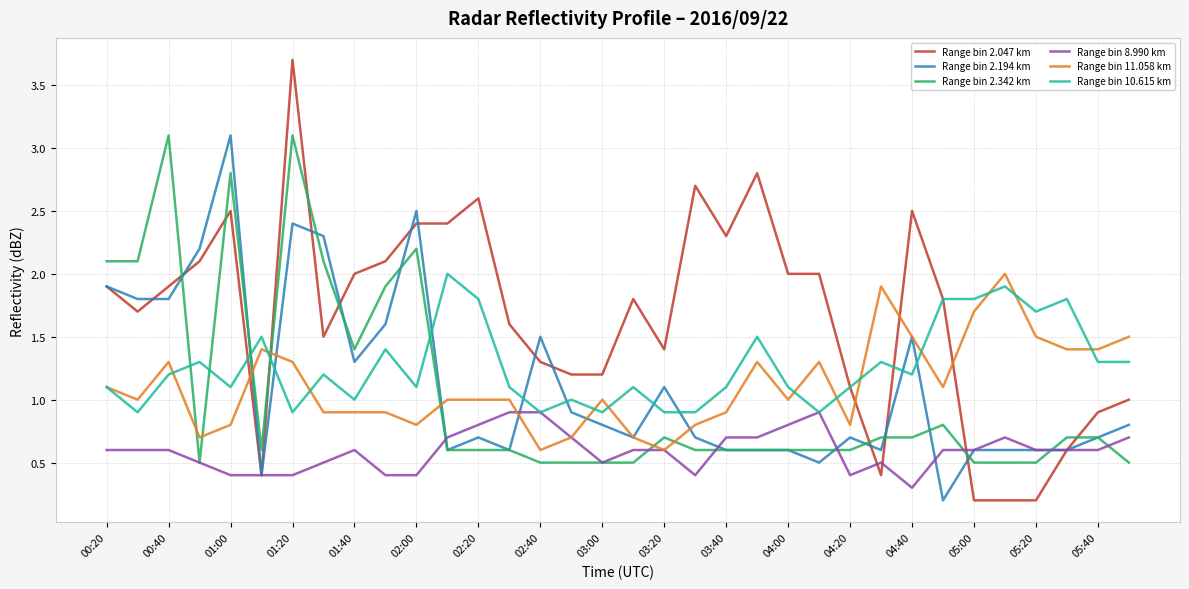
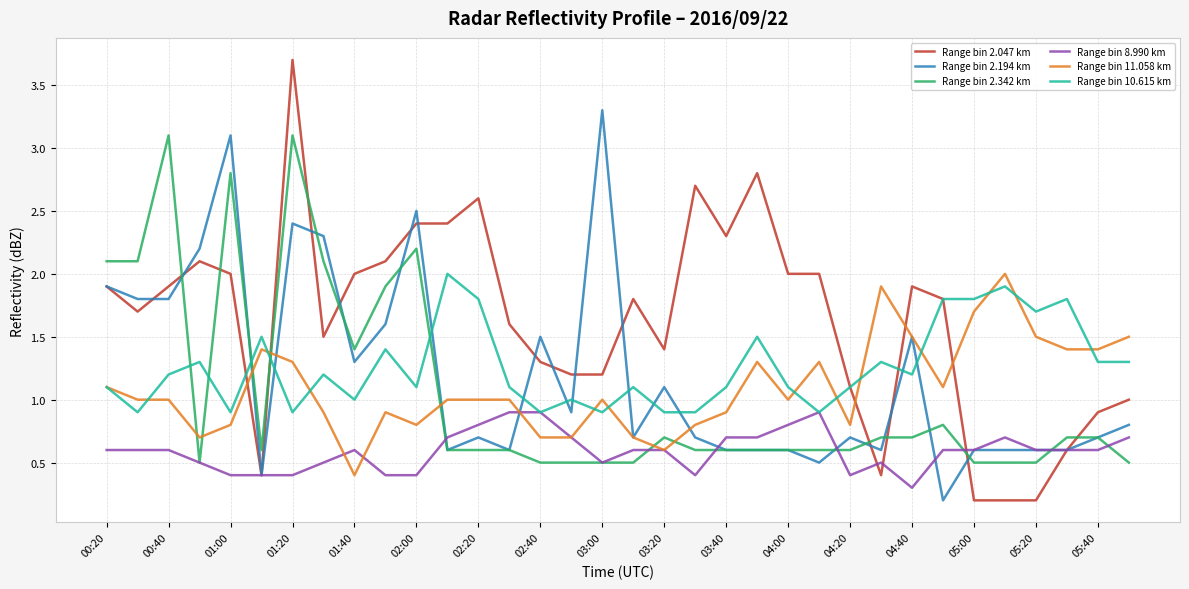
Range bin 11.058 km, 00:40: 1.3 -> 1.0
Range bin 2.047 km, 01:00: 2.5 -> 2.0
Range bin 10.615 km, 01:00: 1.1 -> 0.9
Range bin 11.058 km, 01:40: 0.9 -> 0.4
Range bin 11.058 km, 02:40: 0.6 -> 0.7
Range bin 2.194 km, 03:00: 0.8 -> 3.3
Range bin 2.047 km, 04:40: 2.5 -> 1.9
